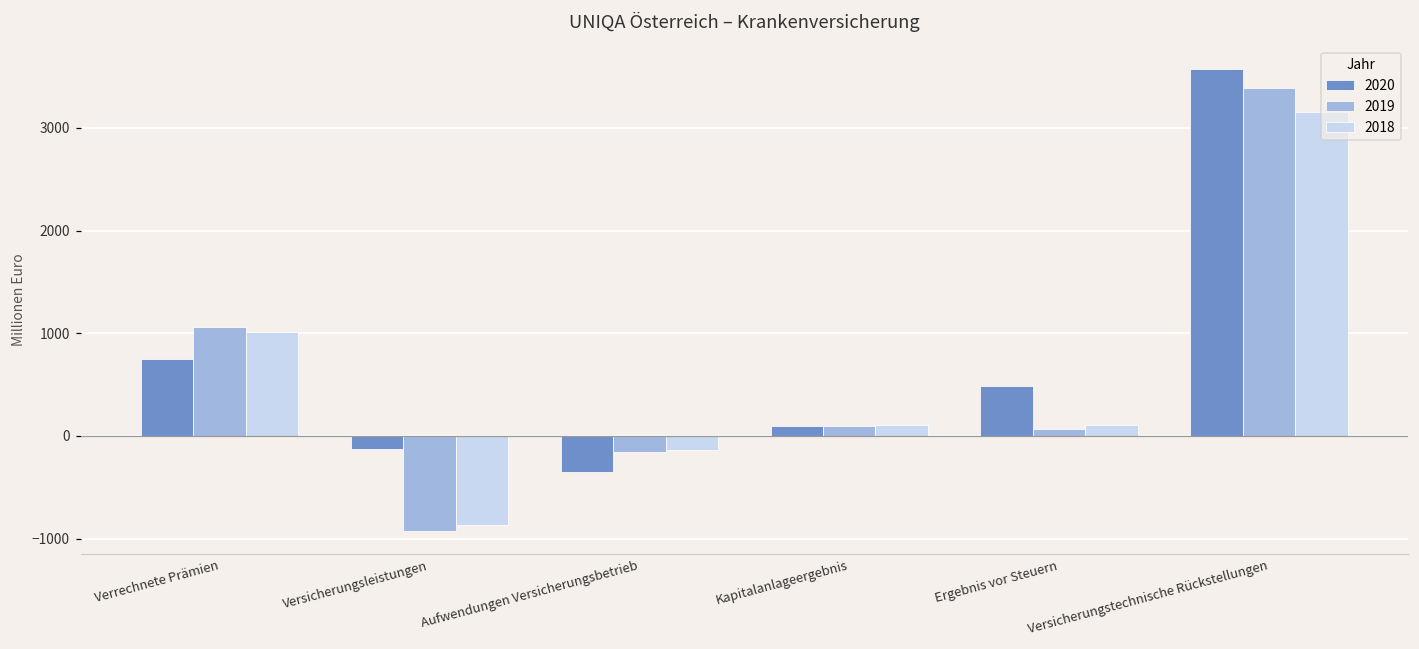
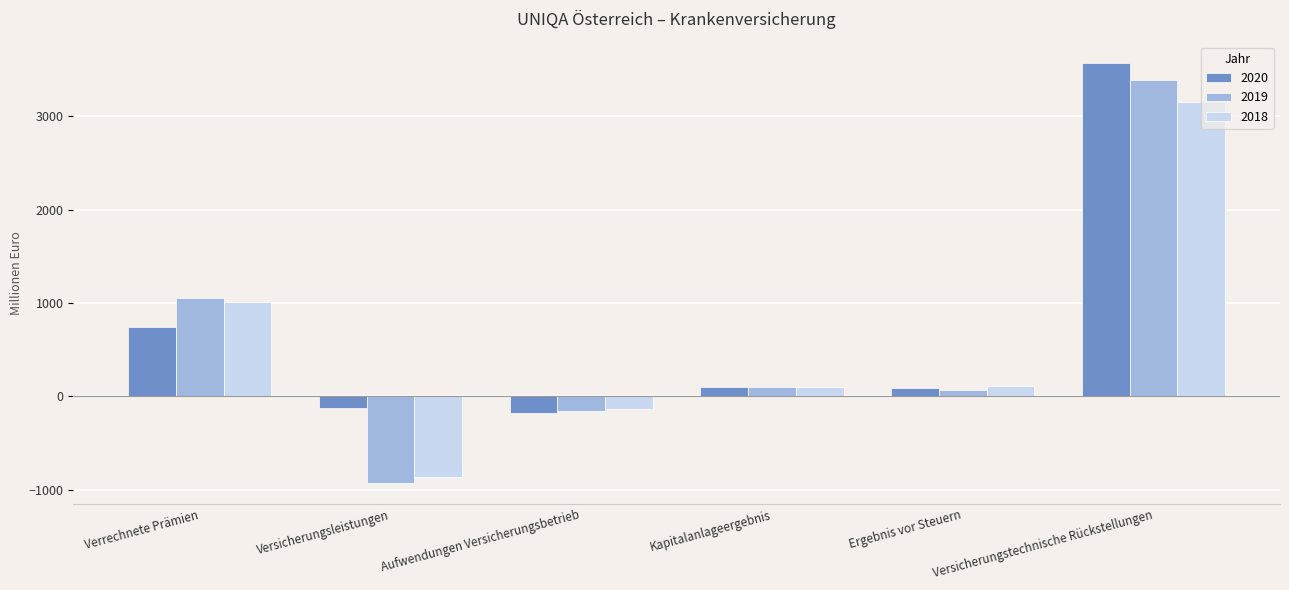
2020, Aufwendungen Versicherungsbetrieb: -400 -> -200
2020, Ergebnis vor Steuern: 500 -> 100
